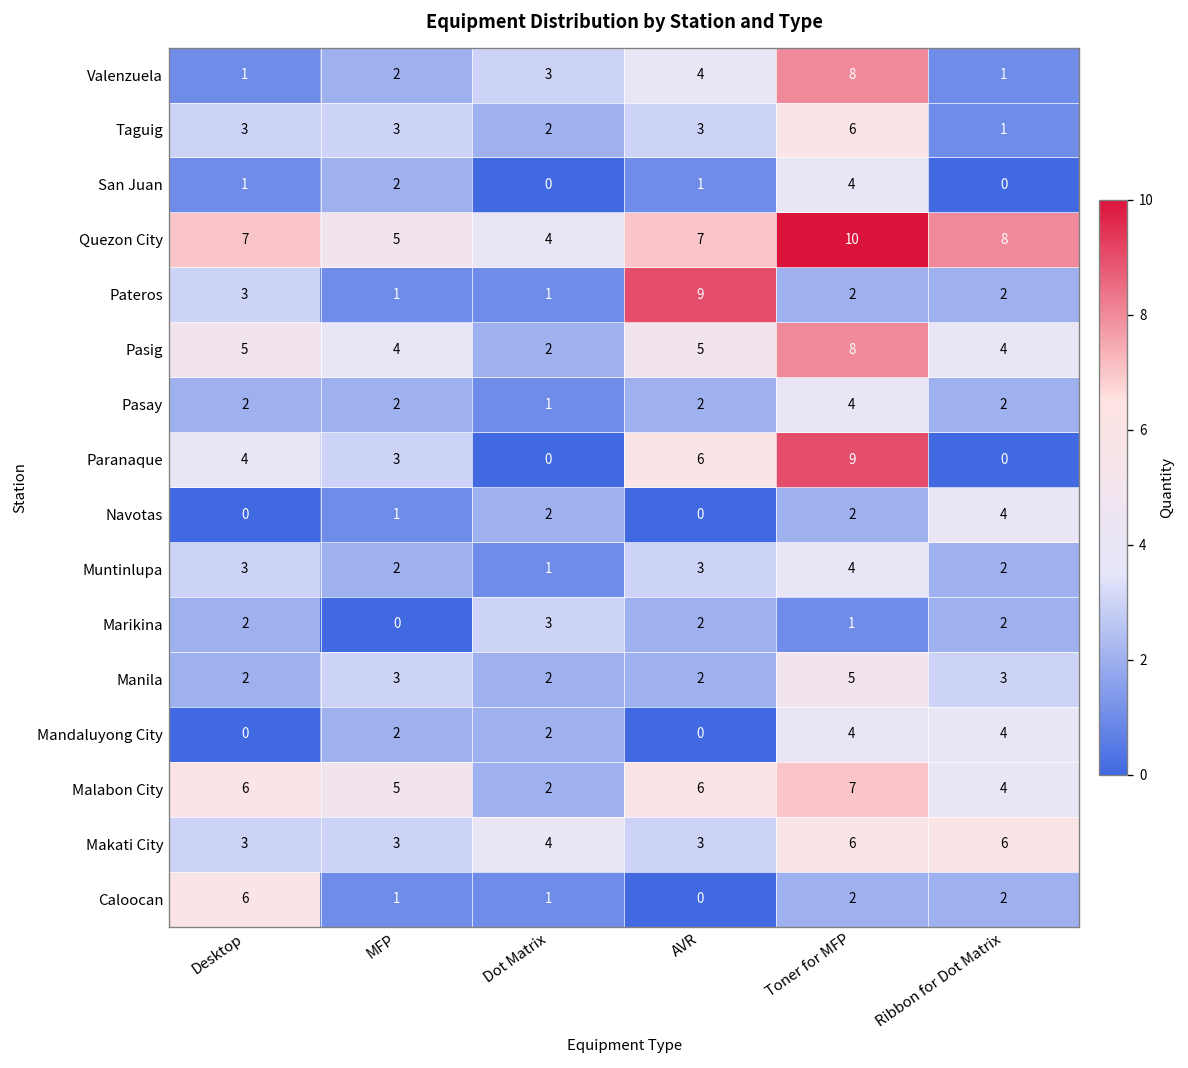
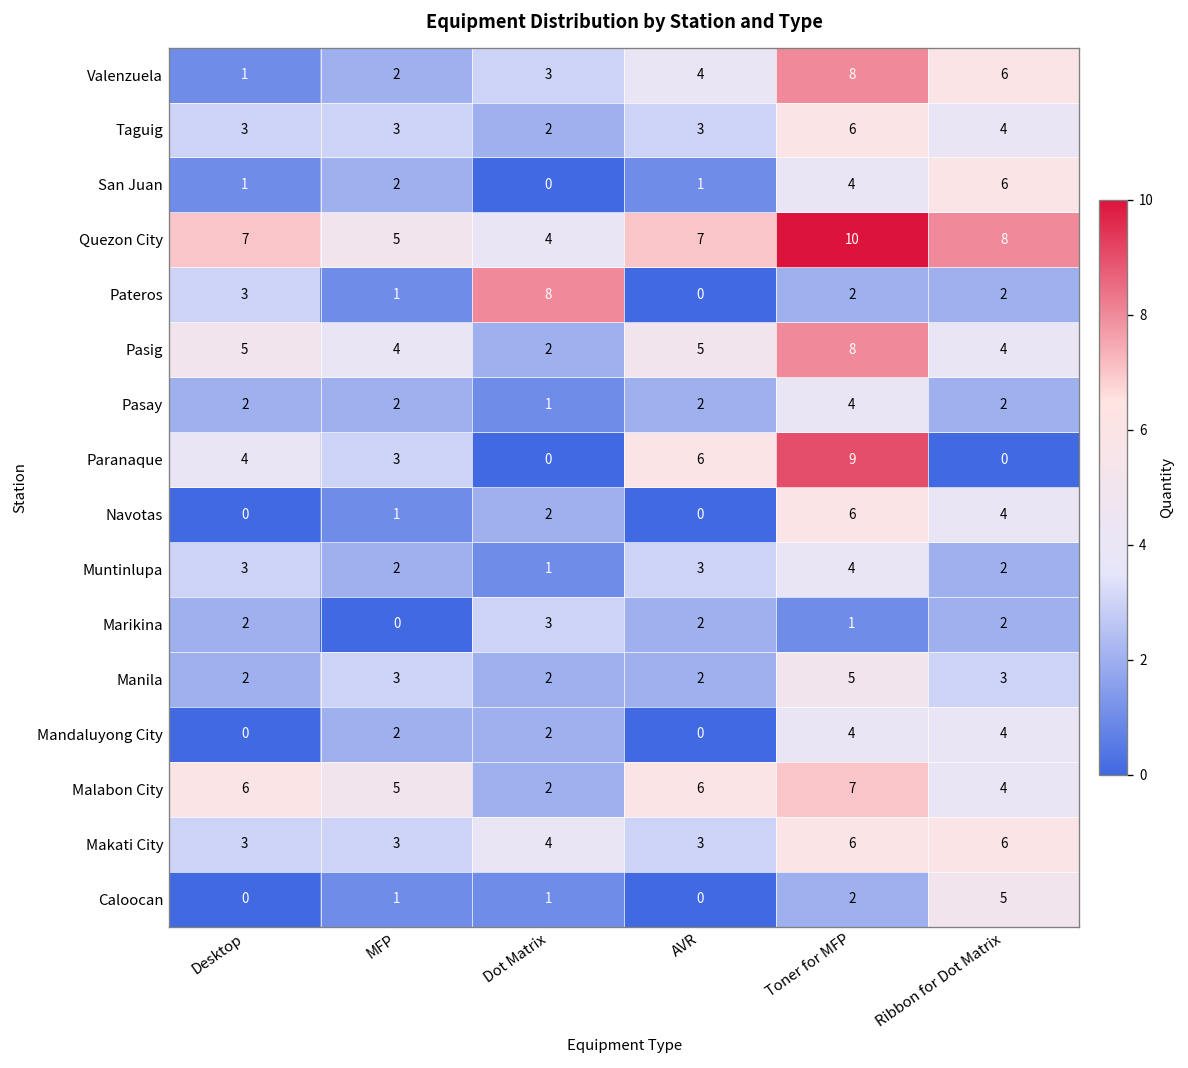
Valenzuela, Ribbon for Dot Matrix: 1 -> 6
Taguig, Ribbon for Dot Matrix: 1 -> 4
San Juan, Ribbon for Dot Matrix: 0 -> 6
Pateros, Dot Matrix: 1 -> 8
Pateros, AVR: 9 -> 0
Navotas, Toner for MFP: 2 -> 6
Caloocan, Desktop: 6 -> 0
Caloocan, Ribbon for Dot Matrix: 2 -> 5
